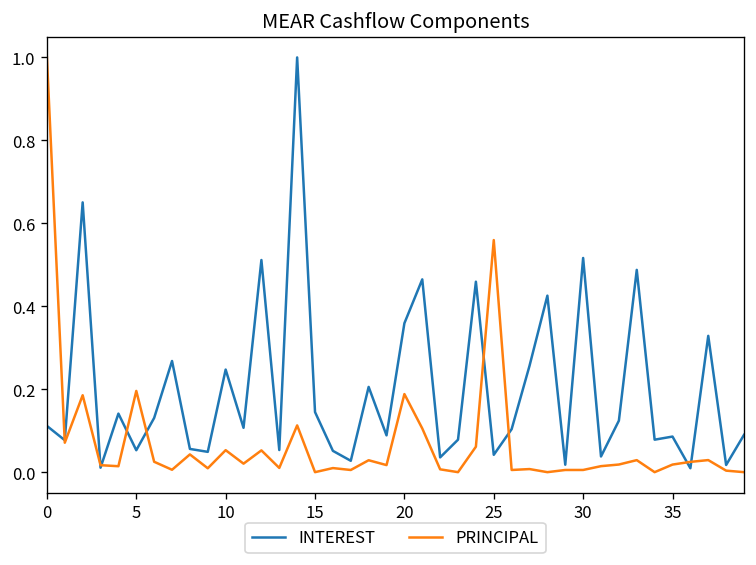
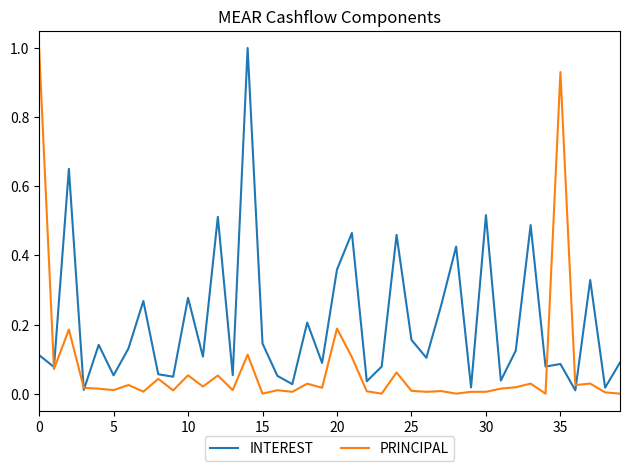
PRINCIPAL, 5: 0.20 -> 0.01
INTEREST, 10: 0.25 -> 0.28
INTEREST, 25: 0.04 -> 0.16
PRINCIPAL, 25: 0.56 -> 0.01
PRINCIPAL, 35: 0.02 -> 0.93
